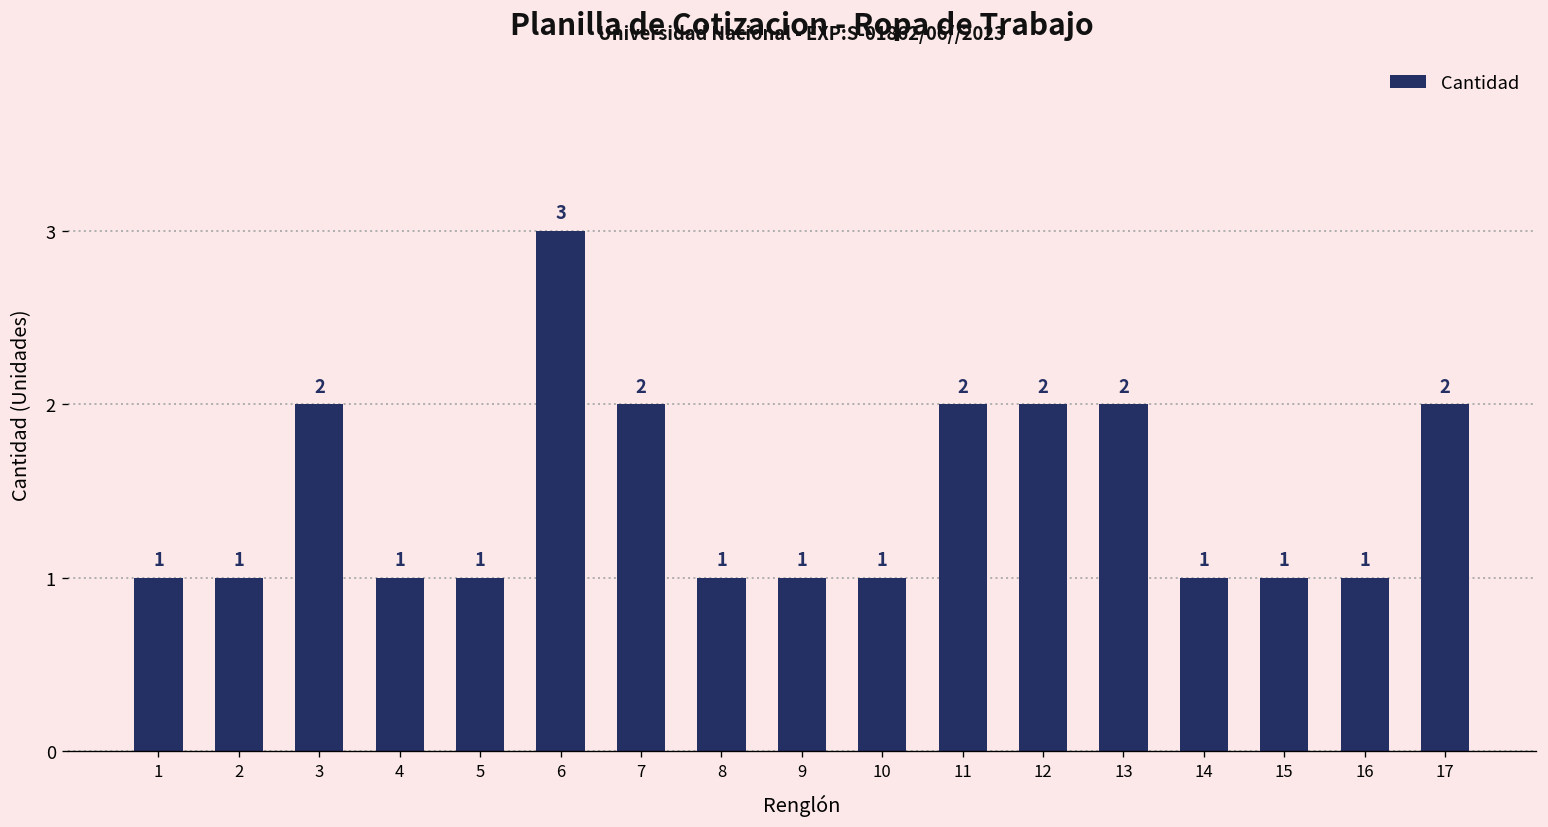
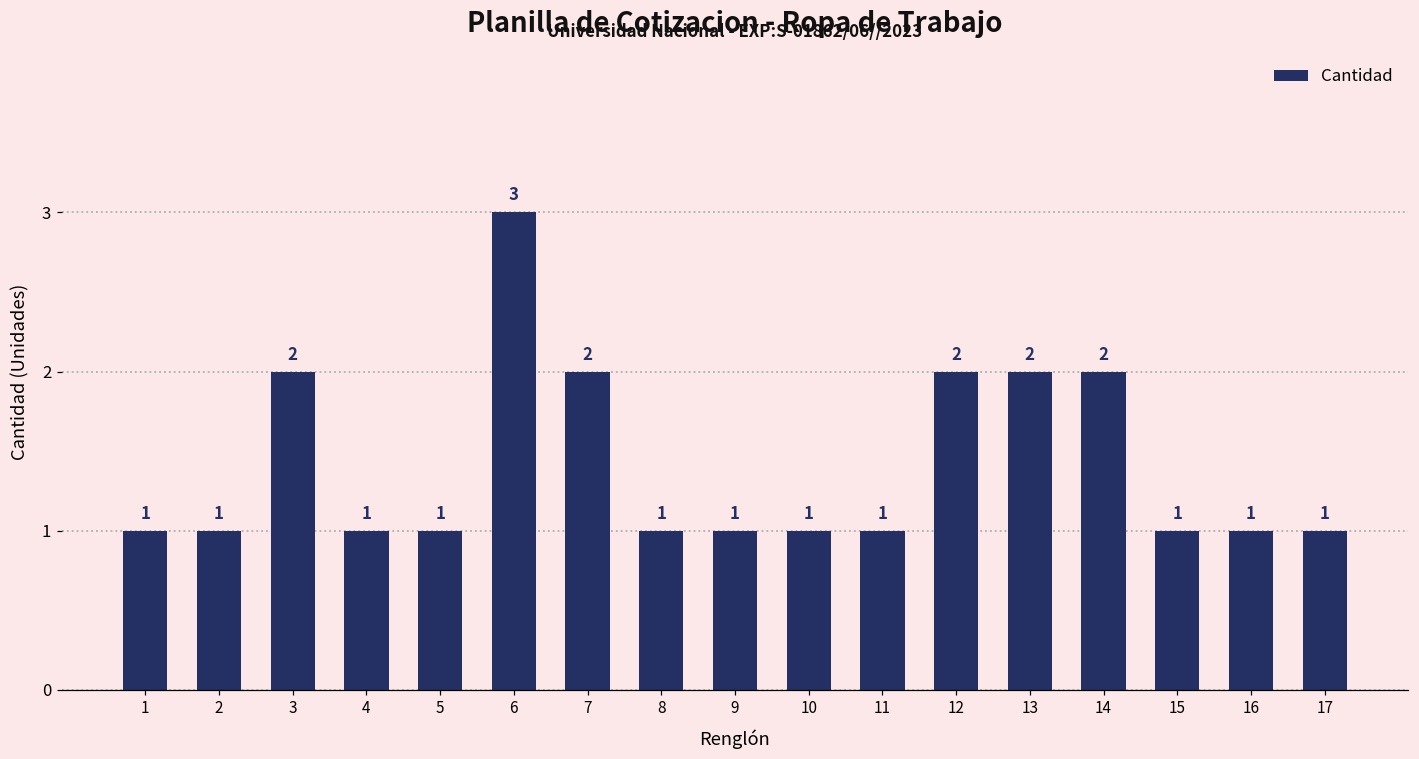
11: 2 -> 1
14: 1 -> 2
17: 2 -> 1
